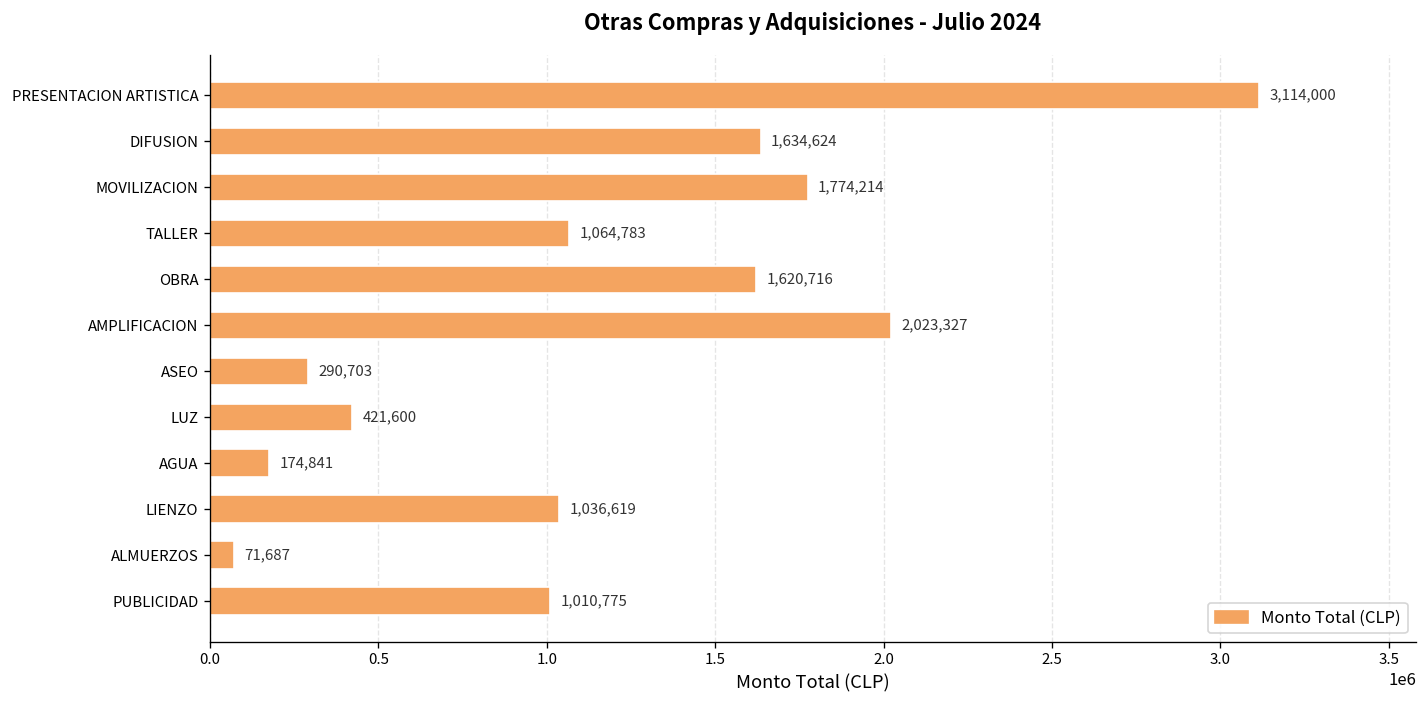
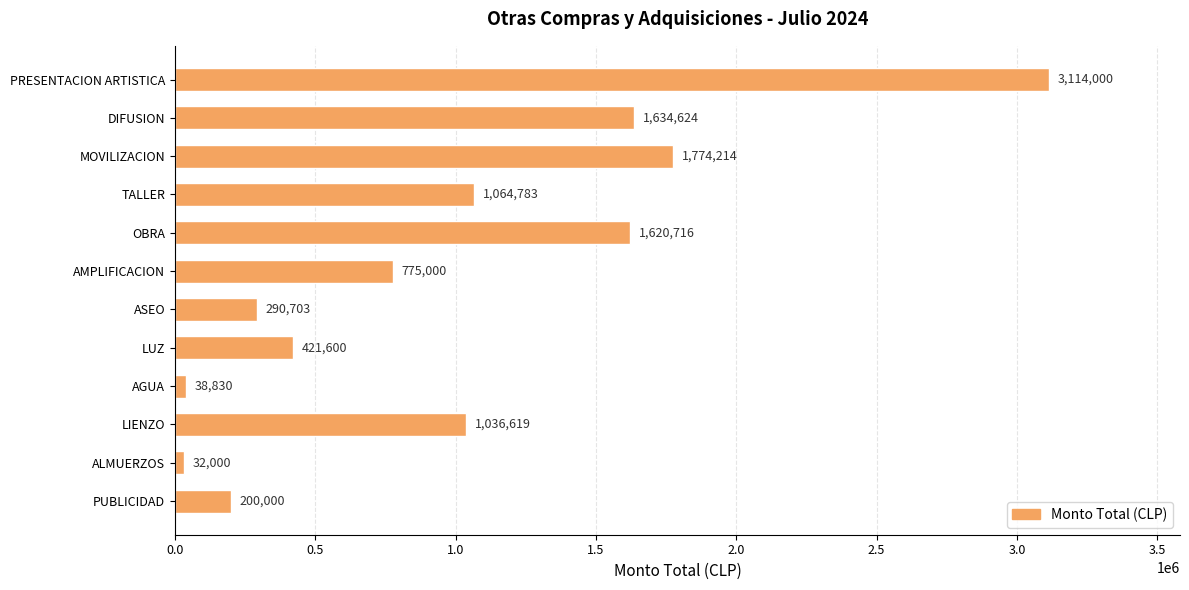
AMPLIFICACION: 2,023,327 -> 775,000
AGUA: 174,841 -> 38,830
ALMUERZOS: 71,687 -> 32,000
PUBLICIDAD: 1,010,775 -> 200,000
